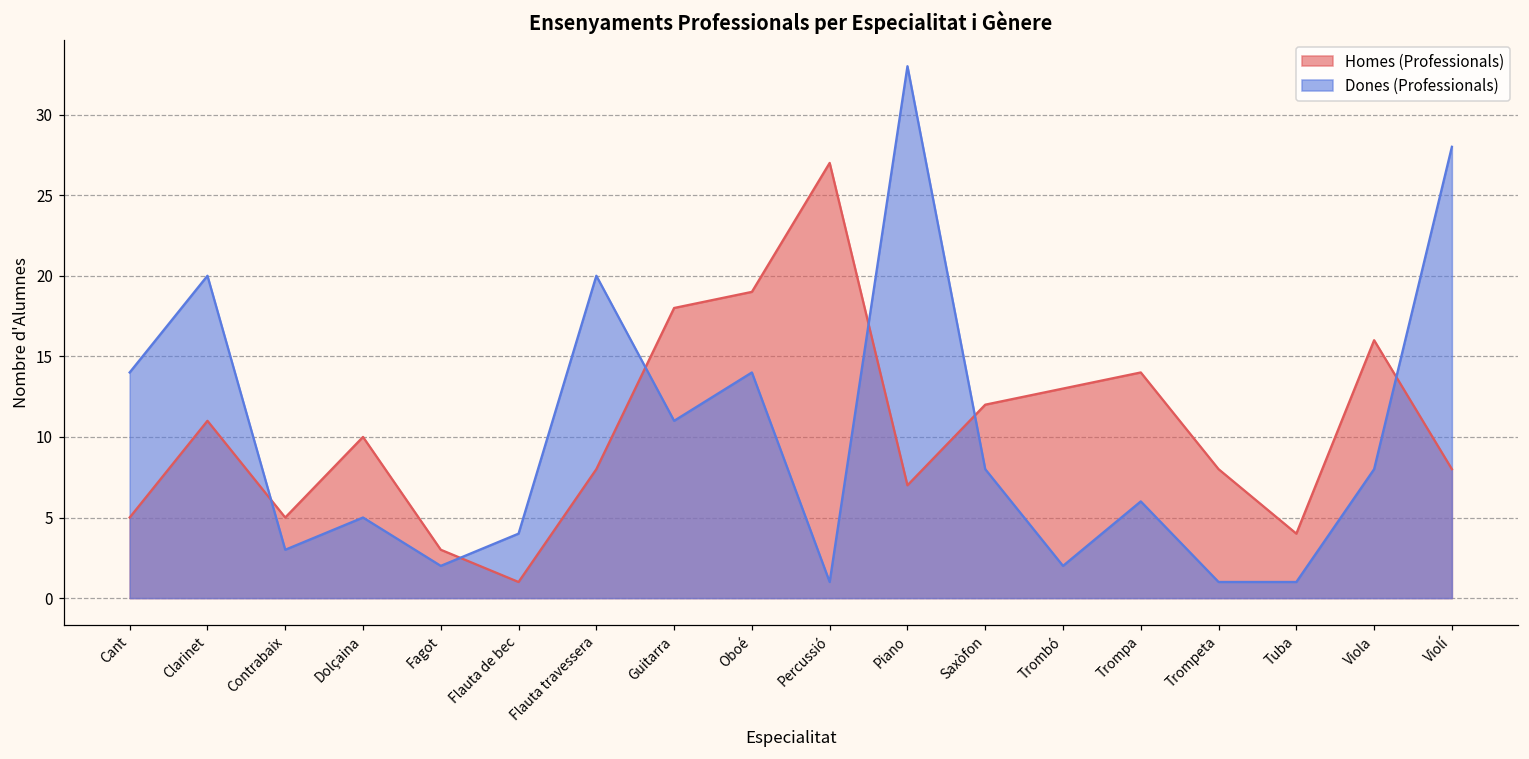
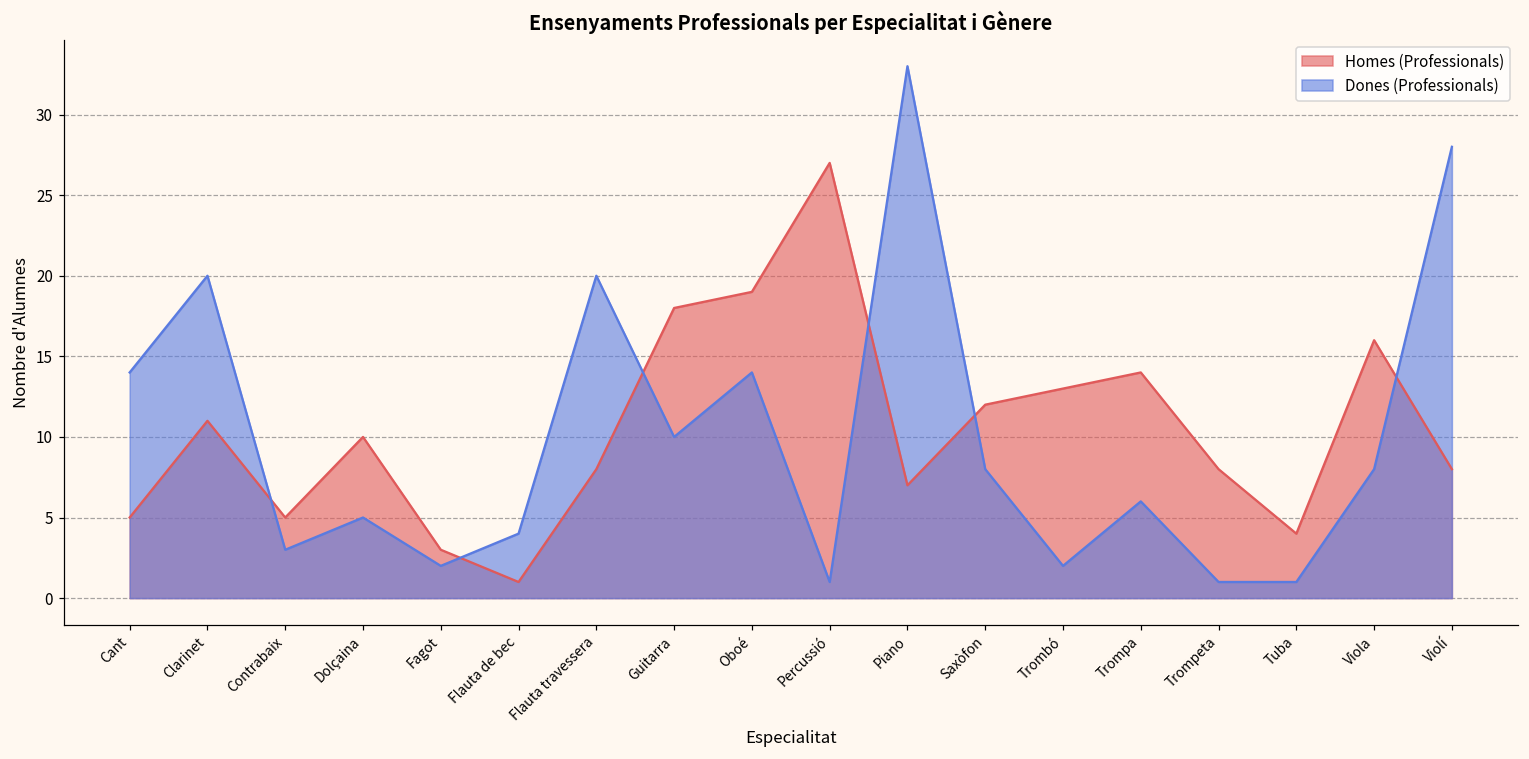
Dones (Professionals), Guitarra: 11 -> 10
